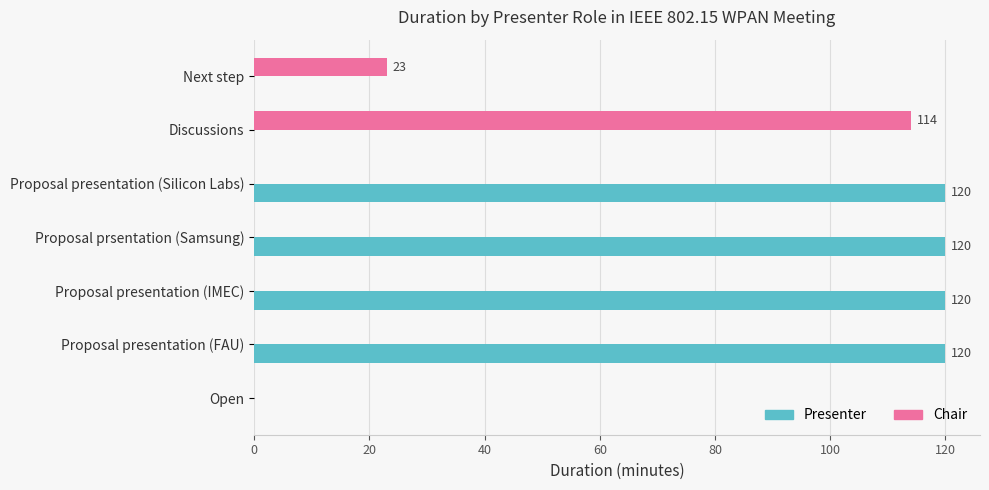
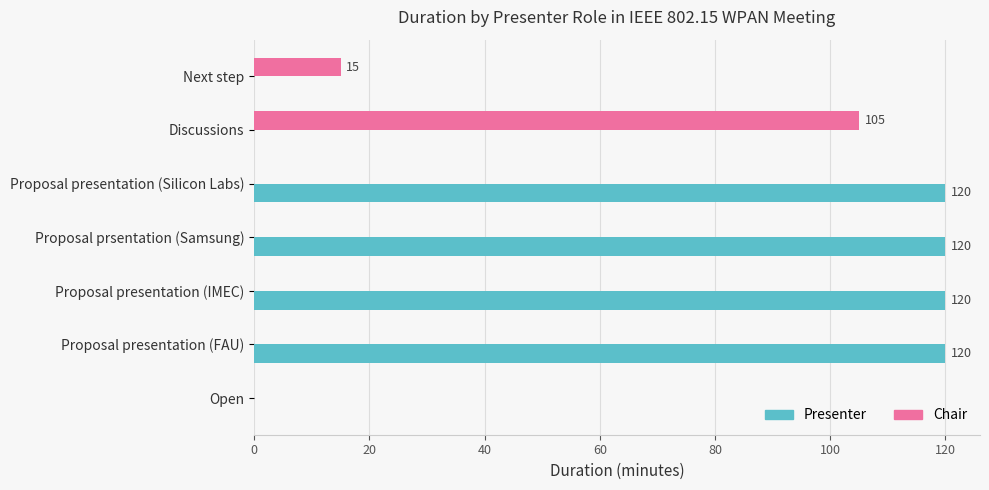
Chair, Next step: 23 -> 15
Chair, Discussions: 114 -> 105
